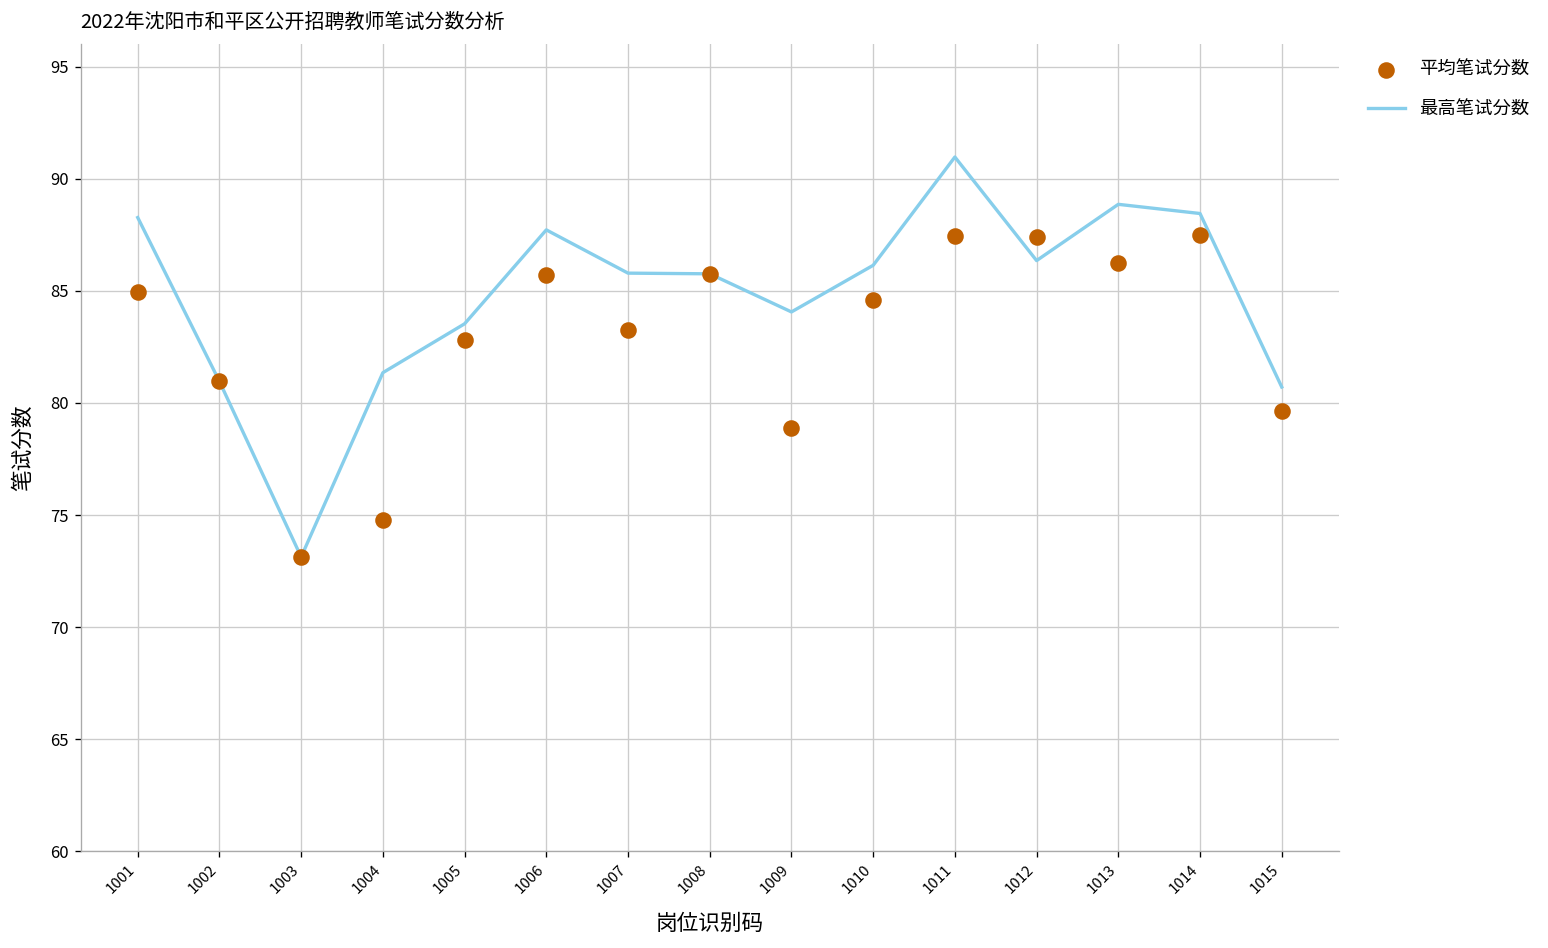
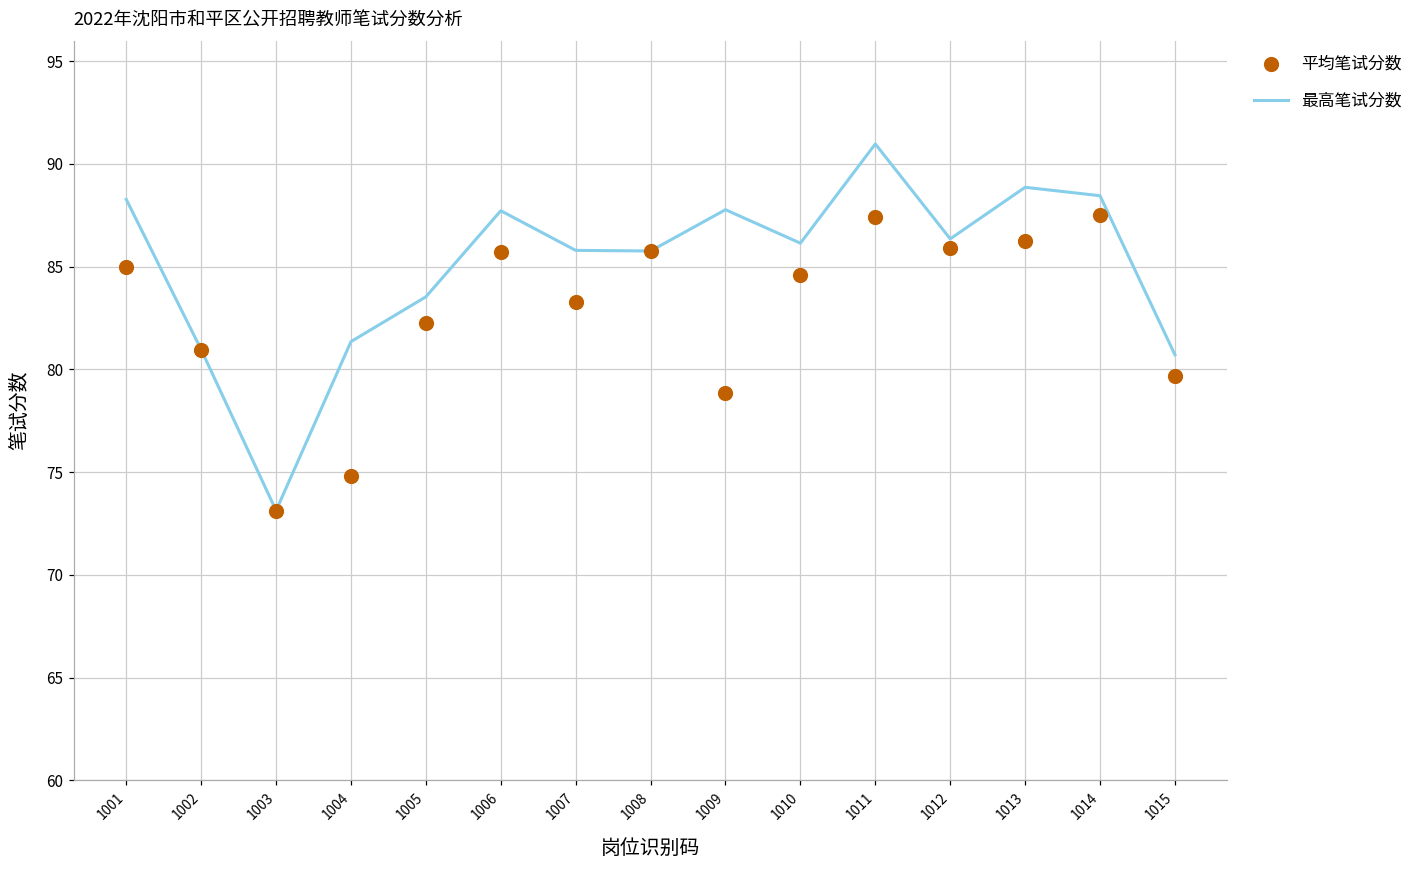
平均笔试分数, 1005: 82.8 -> 82.3
最高笔试分数, 1009: 84.1 -> 87.8
平均笔试分数, 1012: 87.4 -> 85.9
